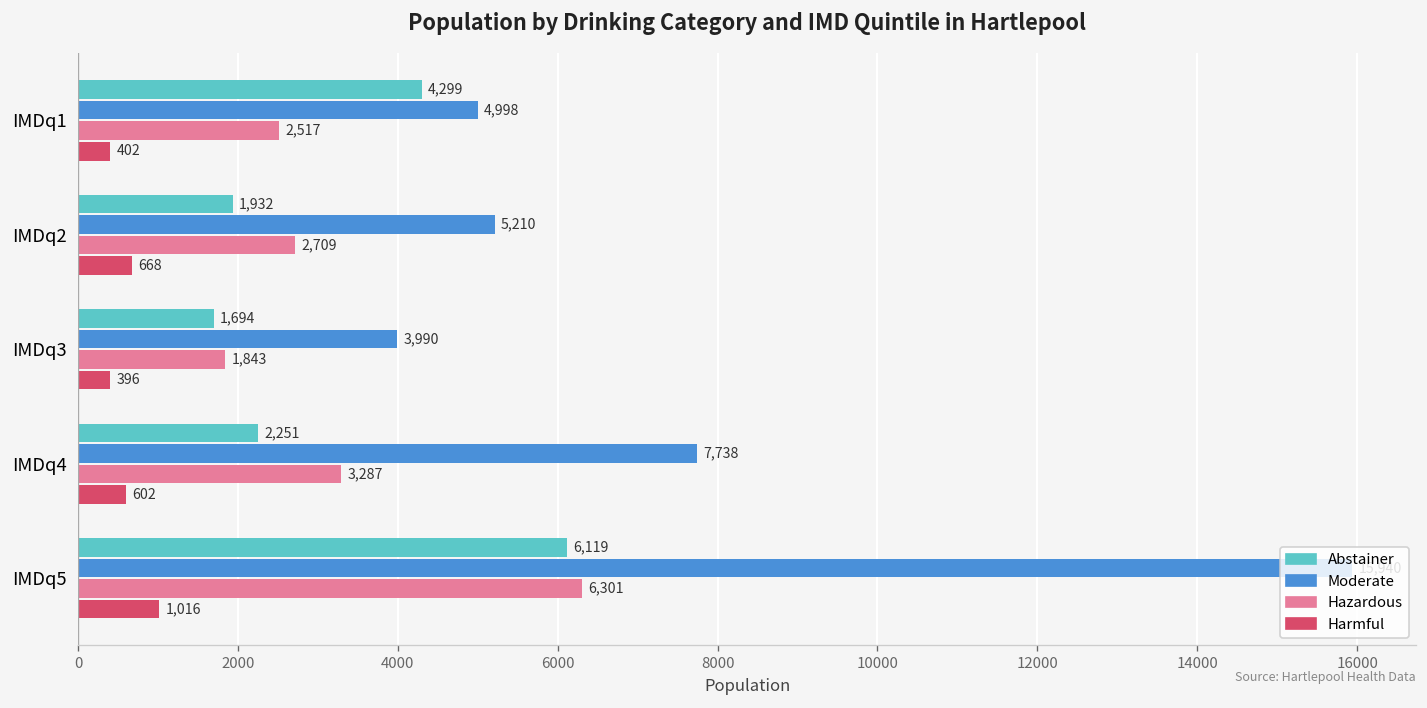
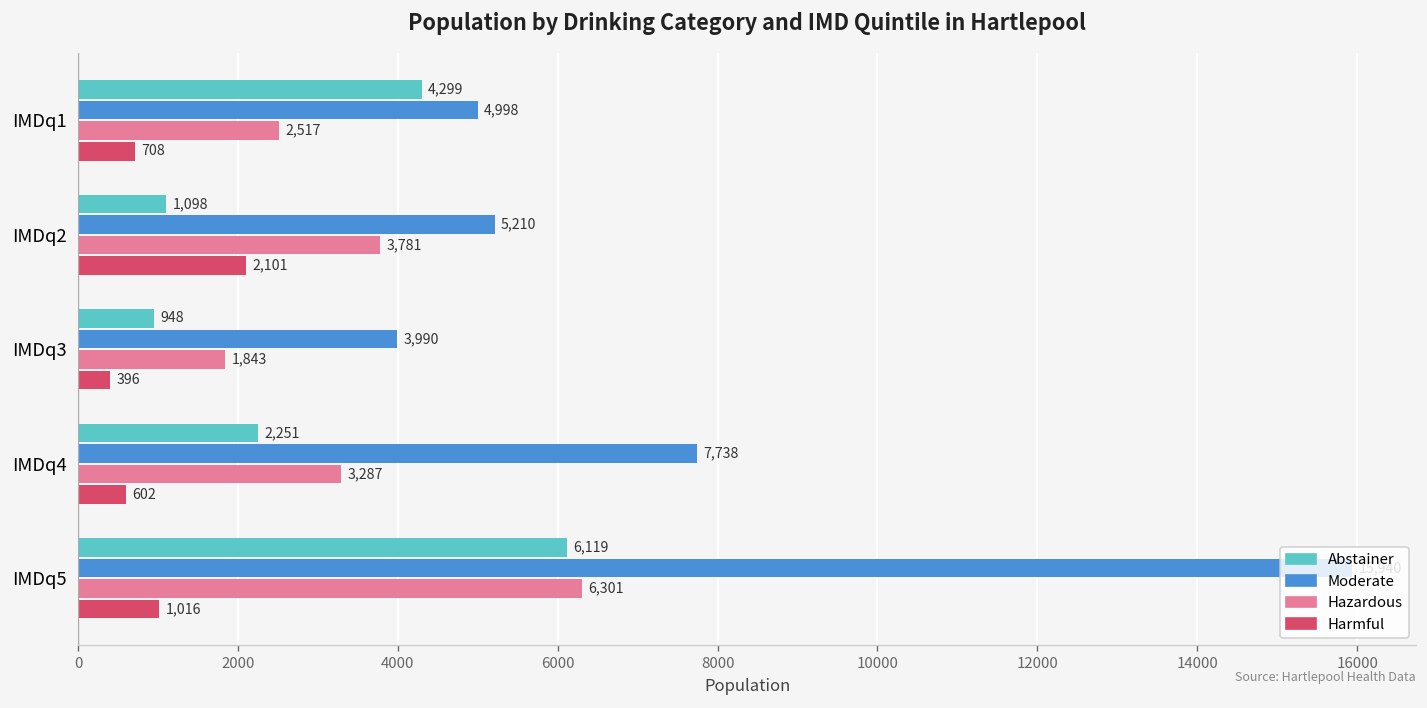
Harmful, IMDq1: 402 -> 708
Abstainer, IMDq2: 1,932 -> 1,098
Hazardous, IMDq2: 2,709 -> 3,781
Harmful, IMDq2: 668 -> 2,101
Abstainer, IMDq3: 1,694 -> 948
